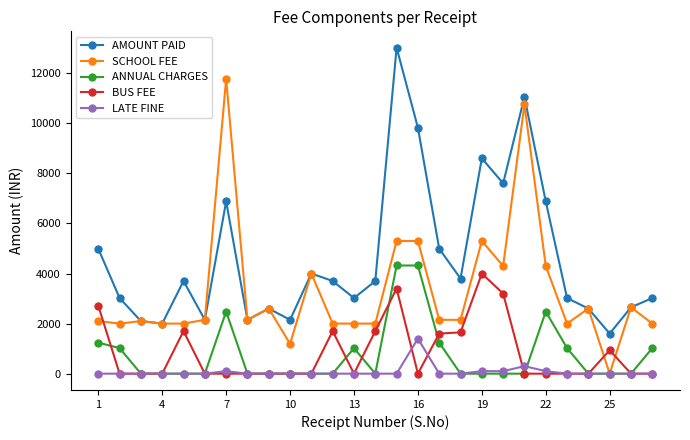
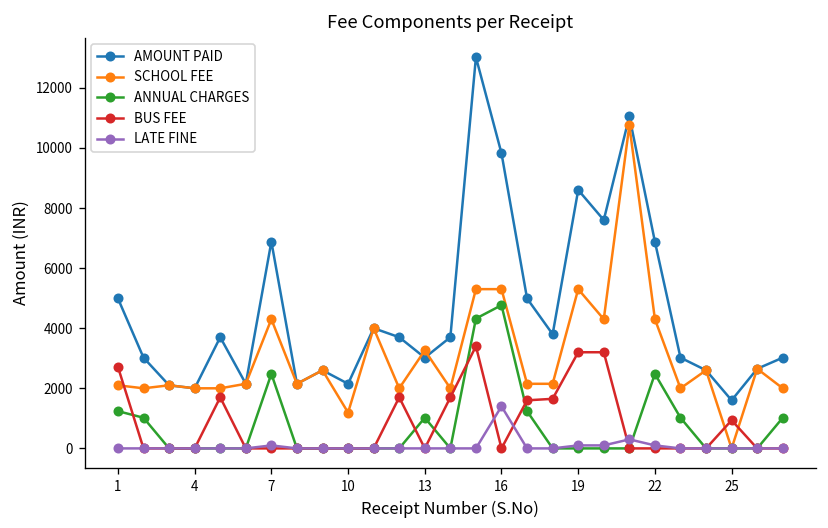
SCHOOL FEE, 7: 11800 -> 4300
SCHOOL FEE, 13: 2000 -> 3300
ANNUAL CHARGES, 16: 4300 -> 4800
BUS FEE, 19: 4000 -> 3200
